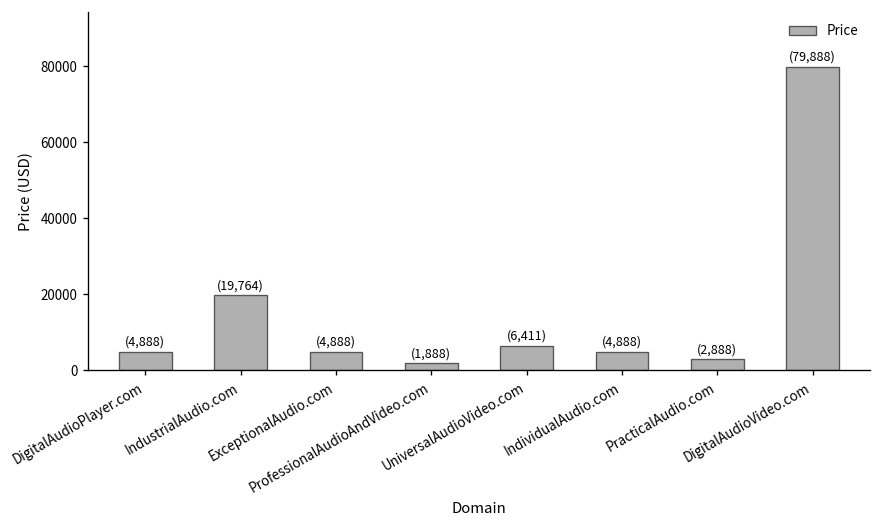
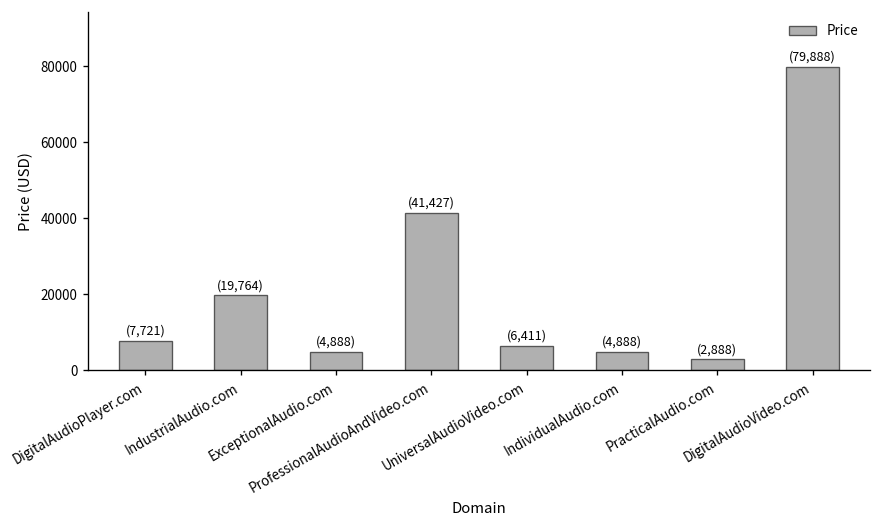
DigitalAudioPlayer.com: (4,888) -> (7,721)
ProfessionalAudioAndVideo.com: (1,888) -> (41,427)
